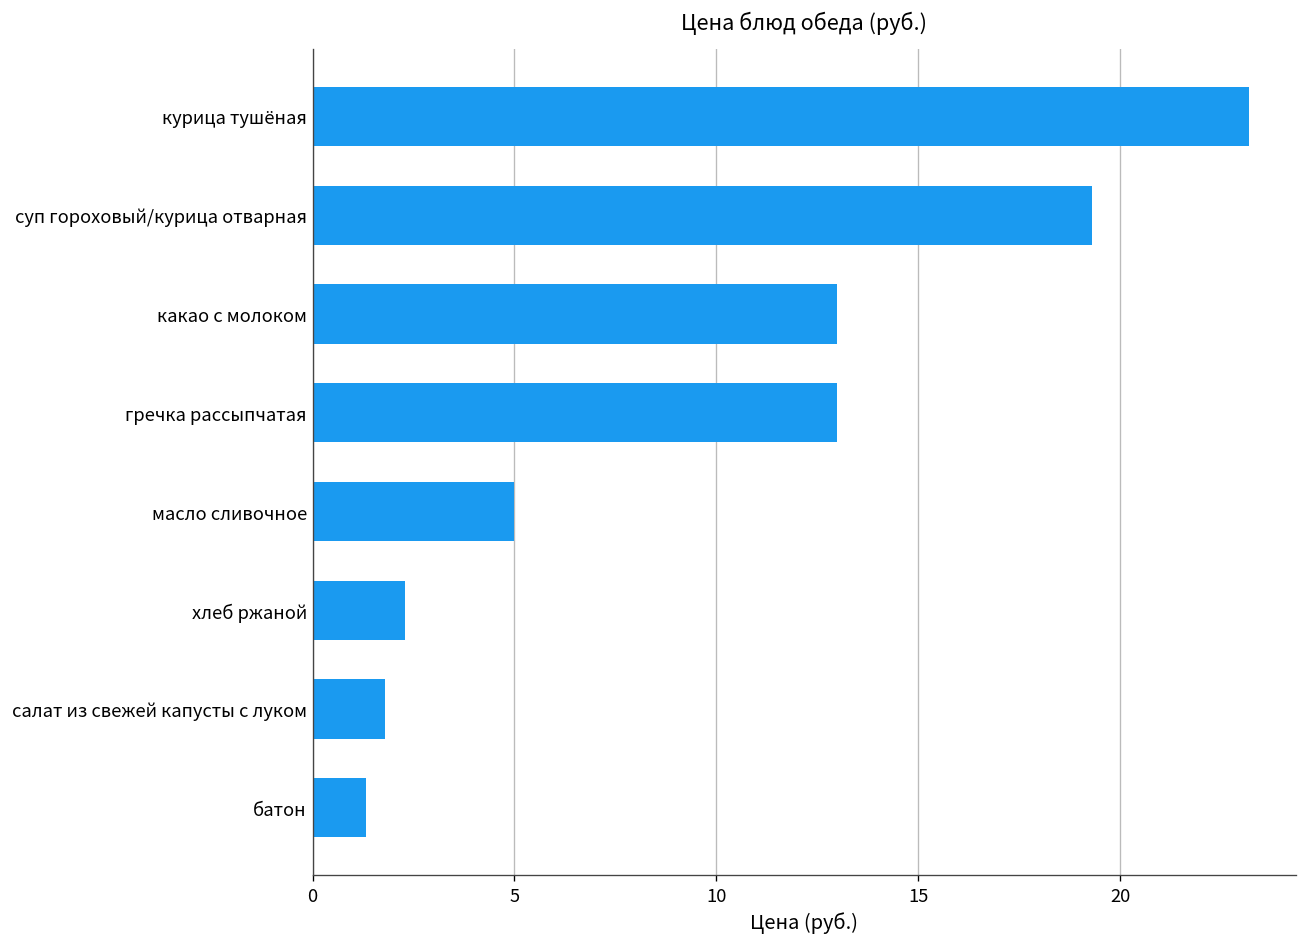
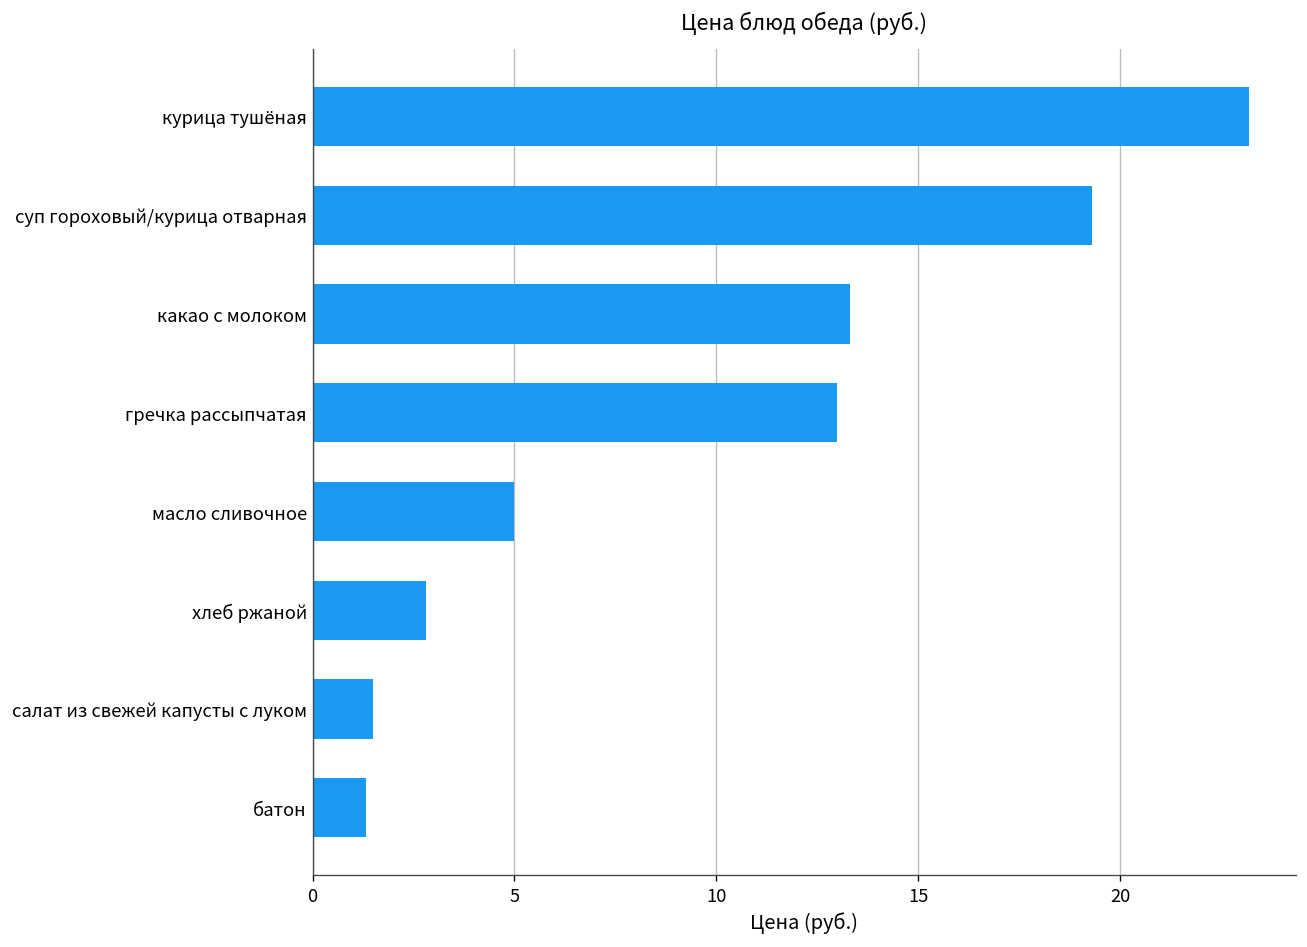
какао с молоком: 13.0 -> 13.3
хлеб ржаной: 2.3 -> 2.8
салат из свежей капусты с луком: 1.8 -> 1.5
